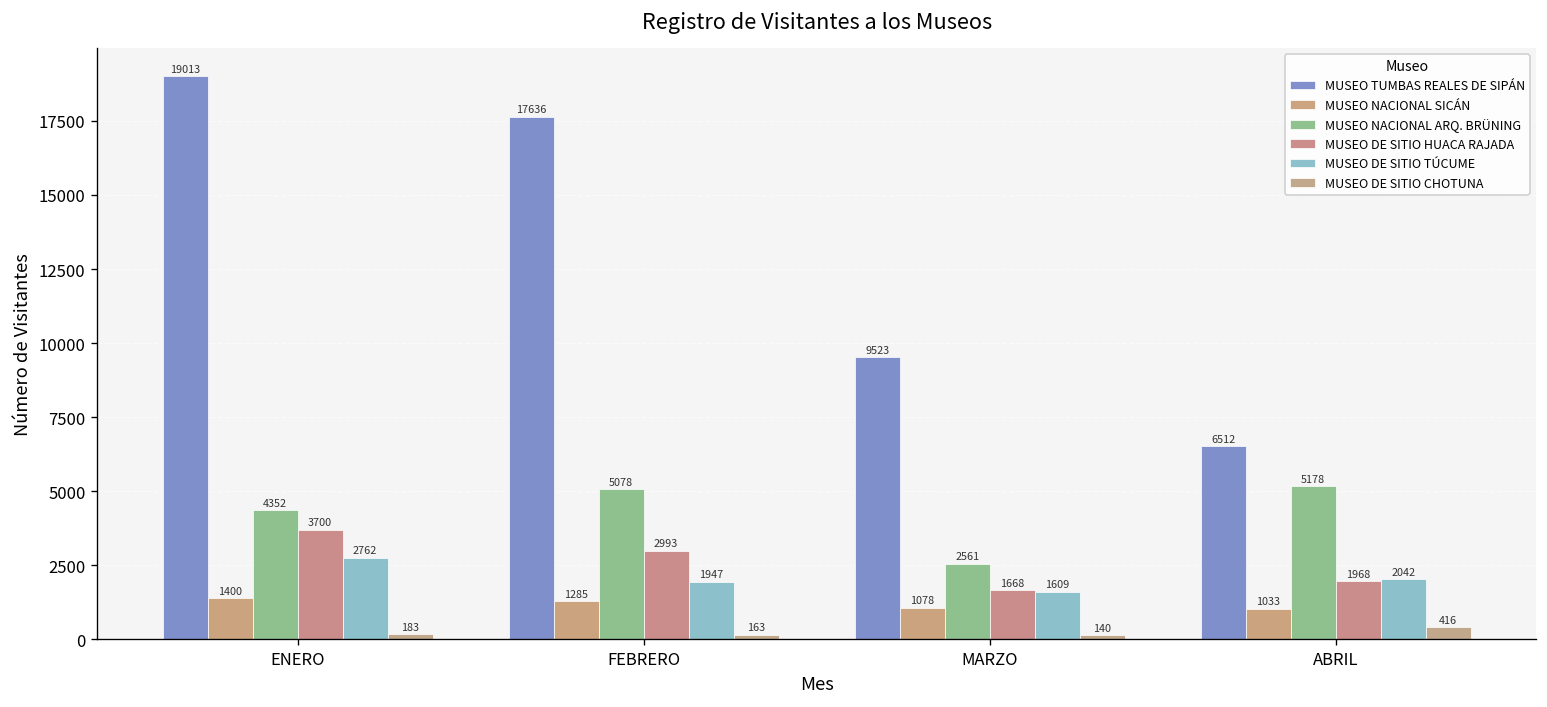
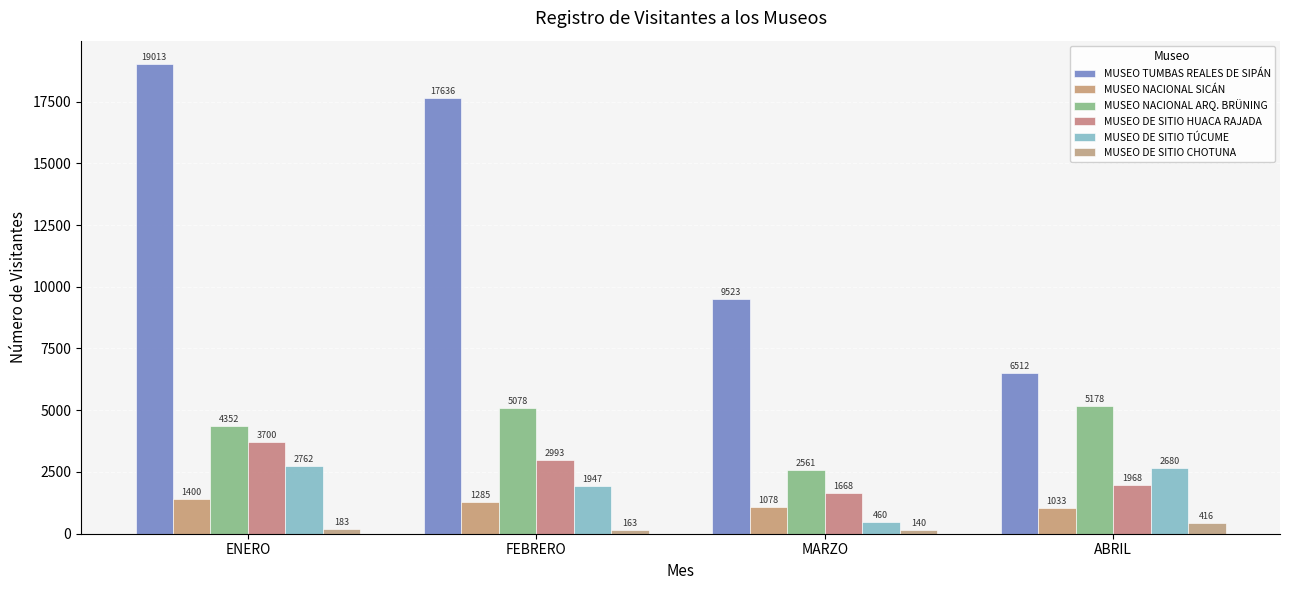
MUSEO DE SITIO TÚCUME, MARZO: 1609 -> 460
MUSEO DE SITIO TÚCUME, ABRIL: 2042 -> 2680
